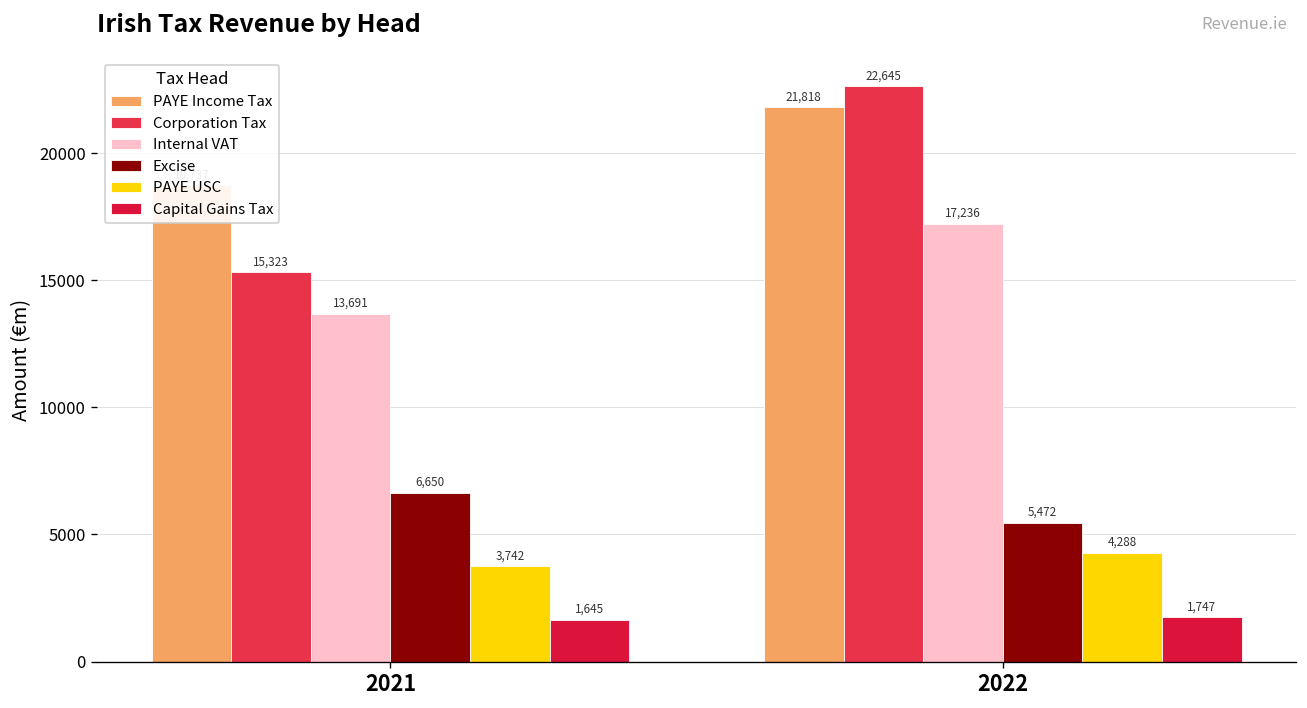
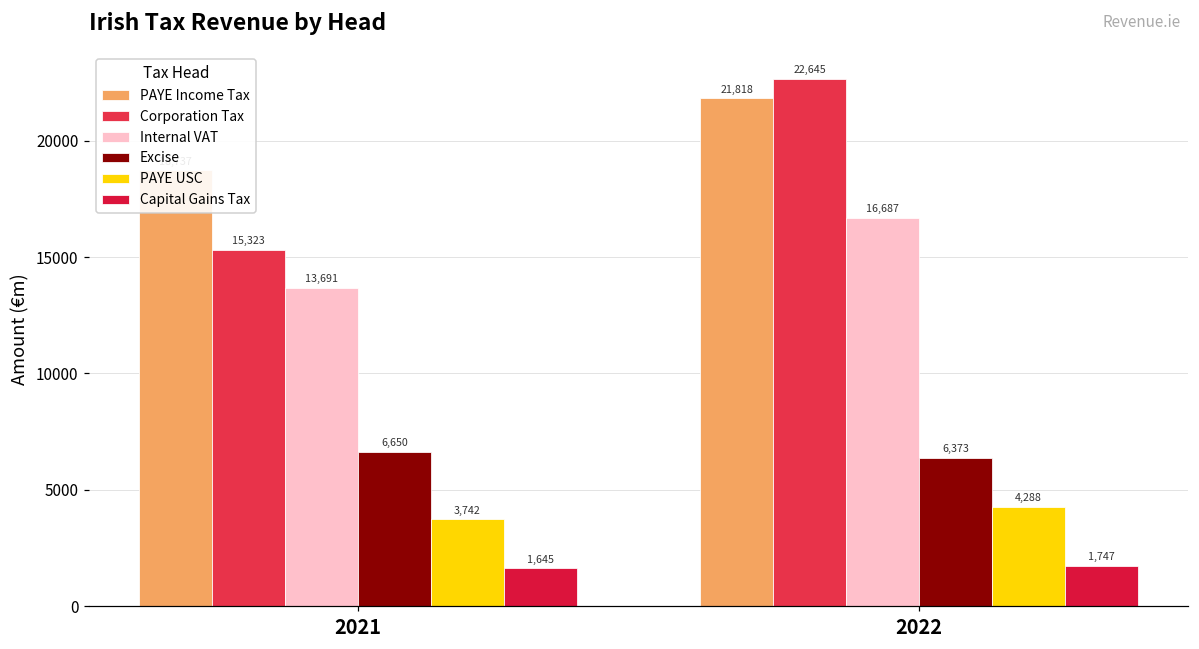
Internal VAT, 2022: 17,236 -> 16,687
Excise, 2022: 5,472 -> 6,373
